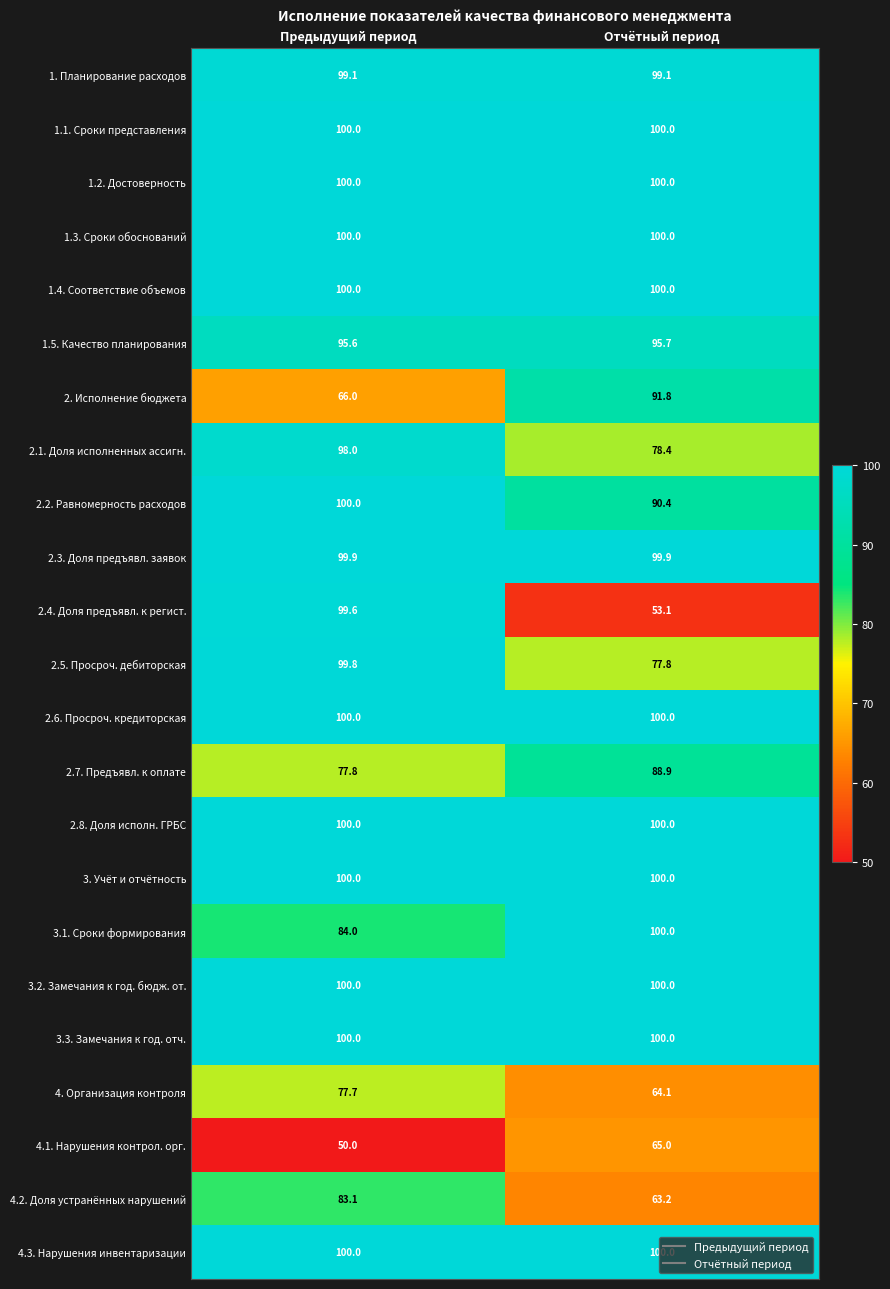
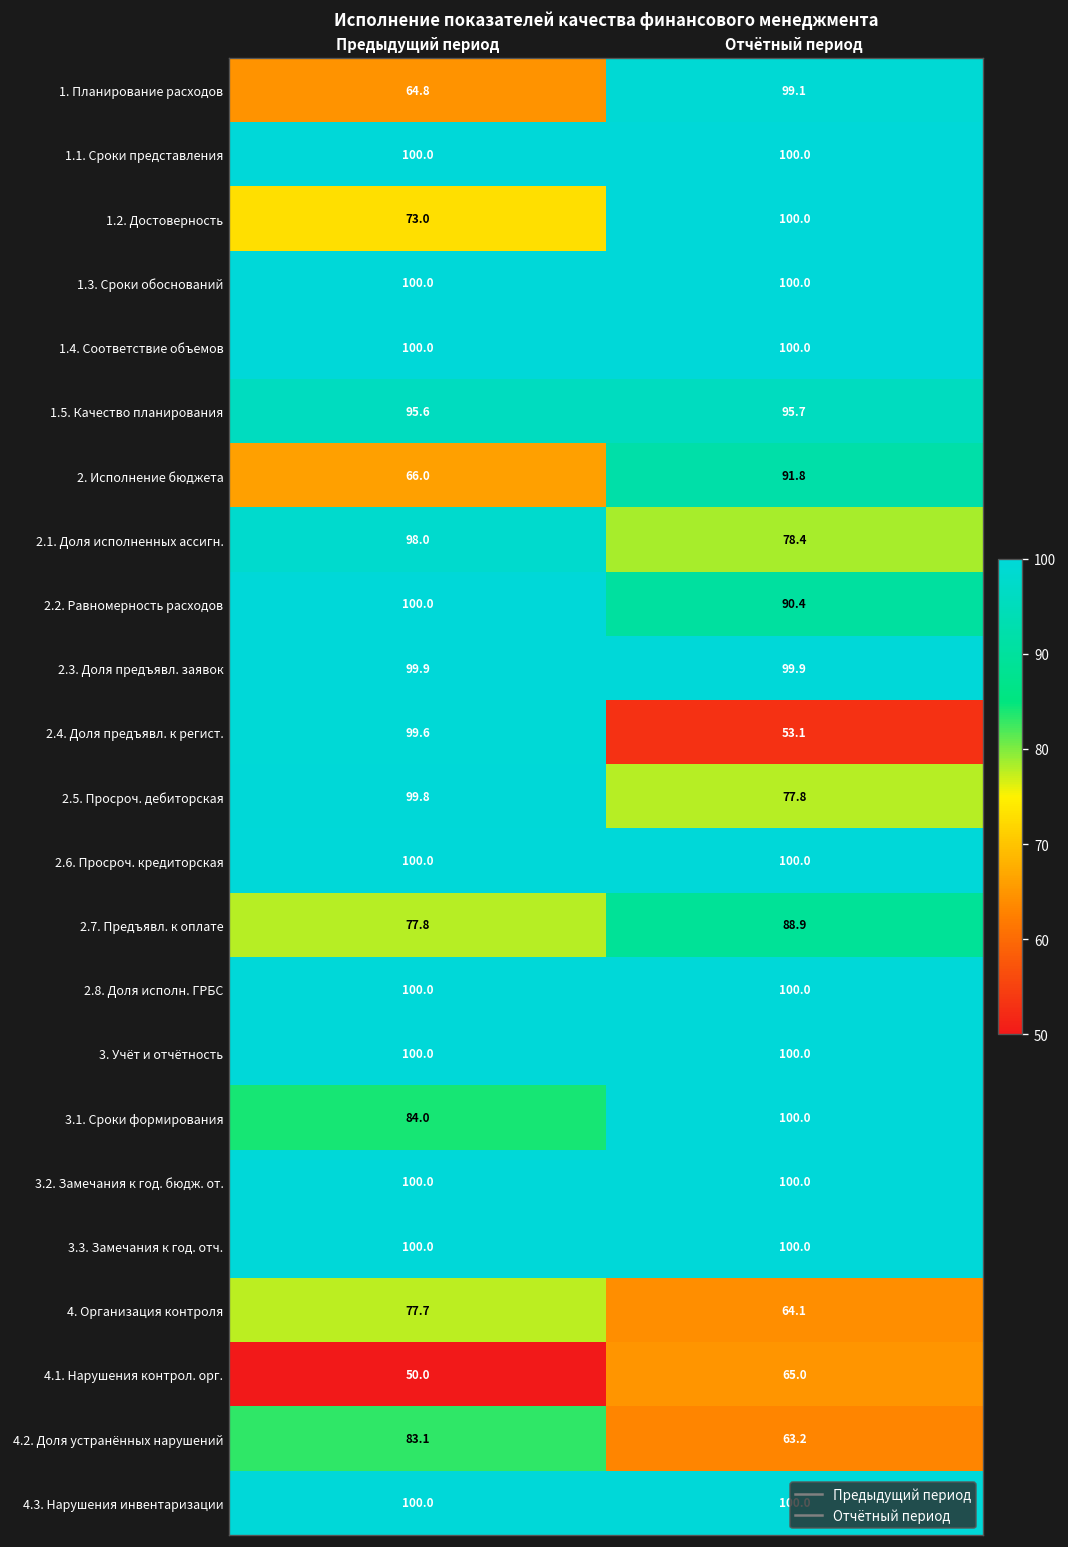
1. Планирование расходов, Предыдущий период: 99.1 -> 64.8
1.2. Достоверность, Предыдущий период: 100.0 -> 73.0
